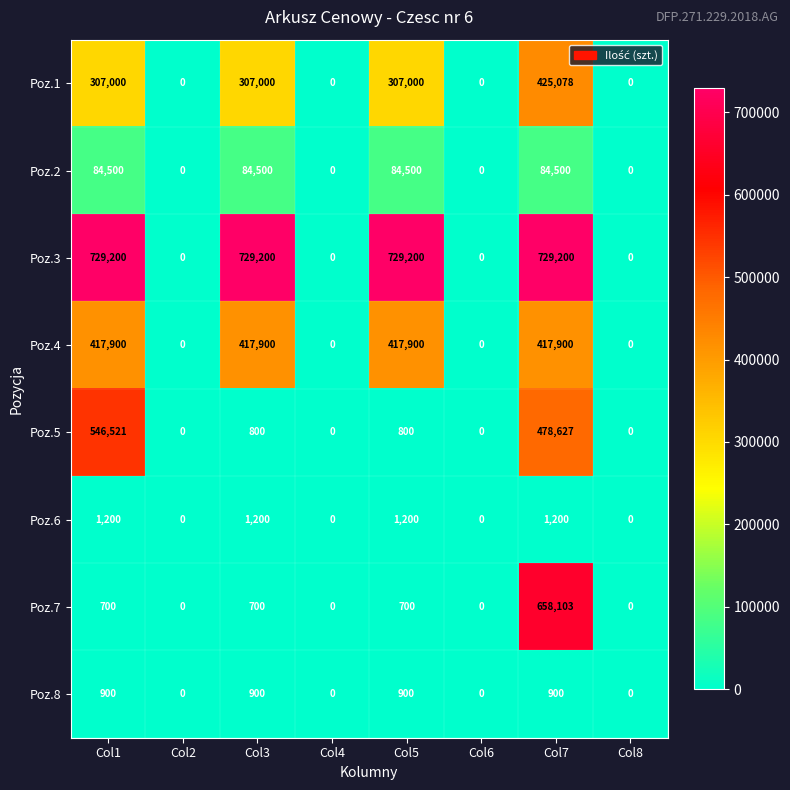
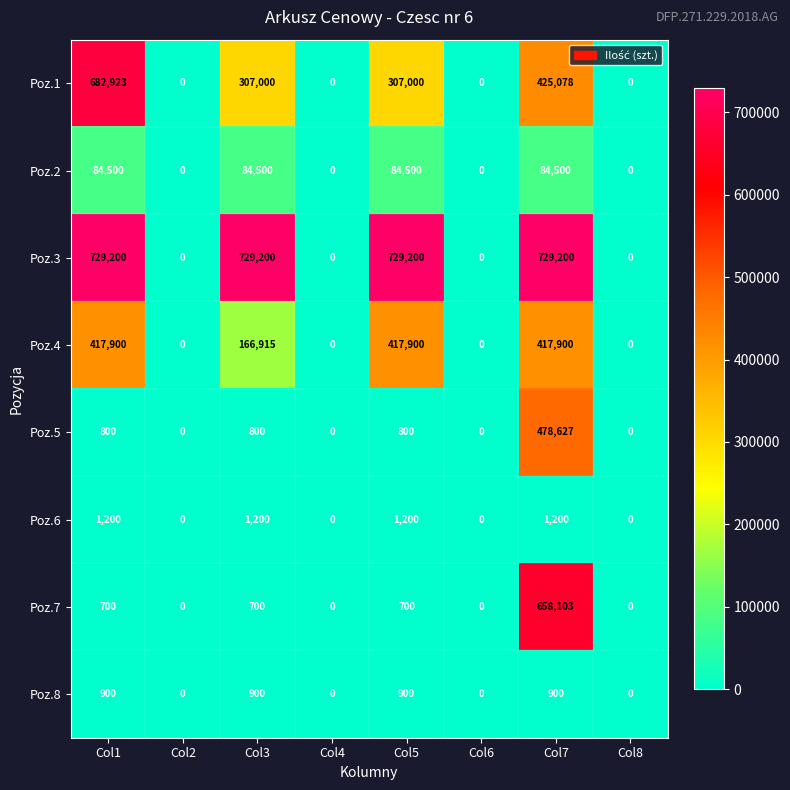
Poz.1, Col1: 307,000 -> 682,923
Poz.4, Col3: 417,900 -> 166,915
Poz.5, Col1: 546,521 -> 800
